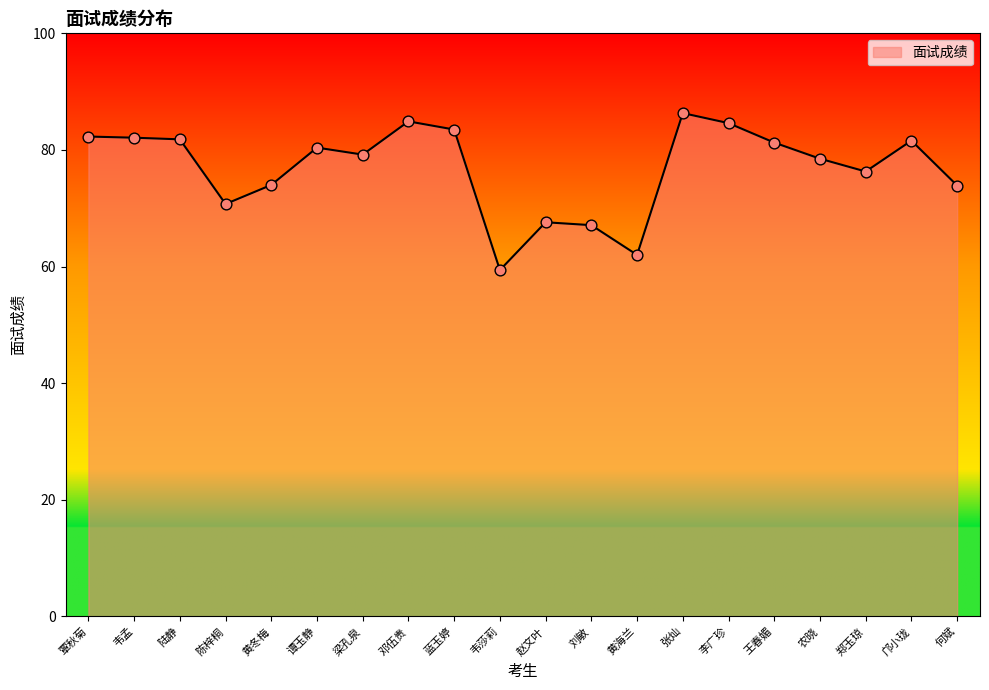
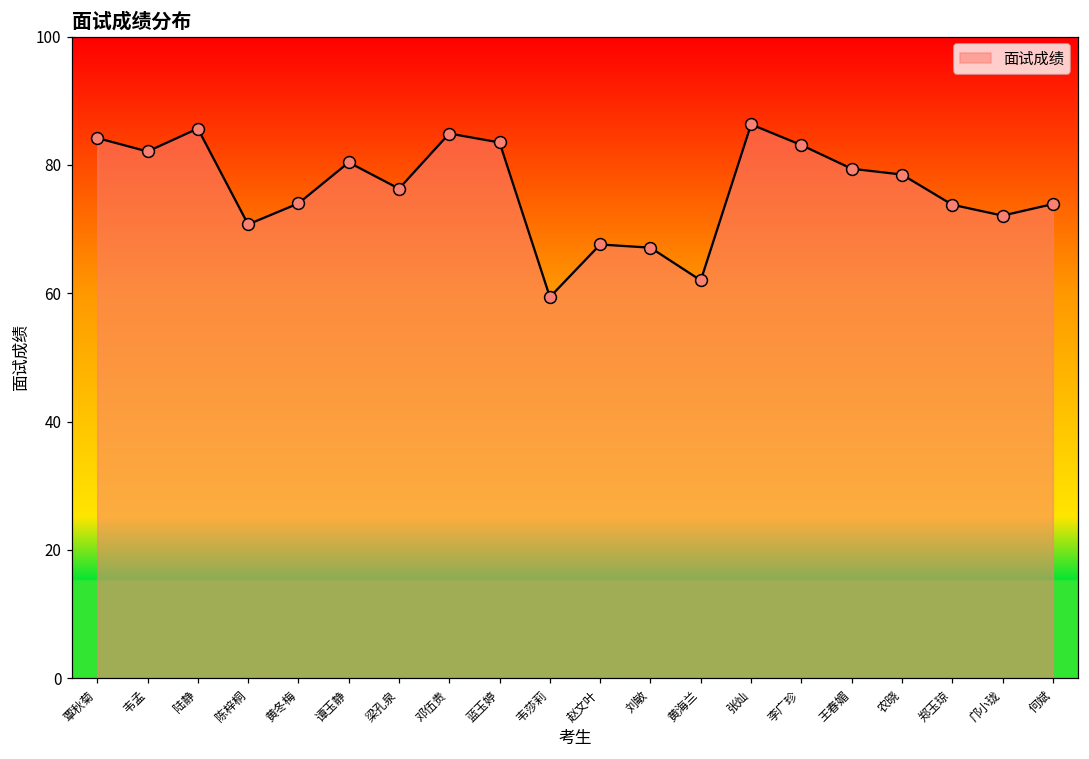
覃秋菊: 82 -> 84
陆静: 82 -> 86
梁孔泉: 79 -> 76
李广珍: 85 -> 83
王春媚: 81 -> 79
郑玉琼: 76 -> 74
邝小珑: 82 -> 72
